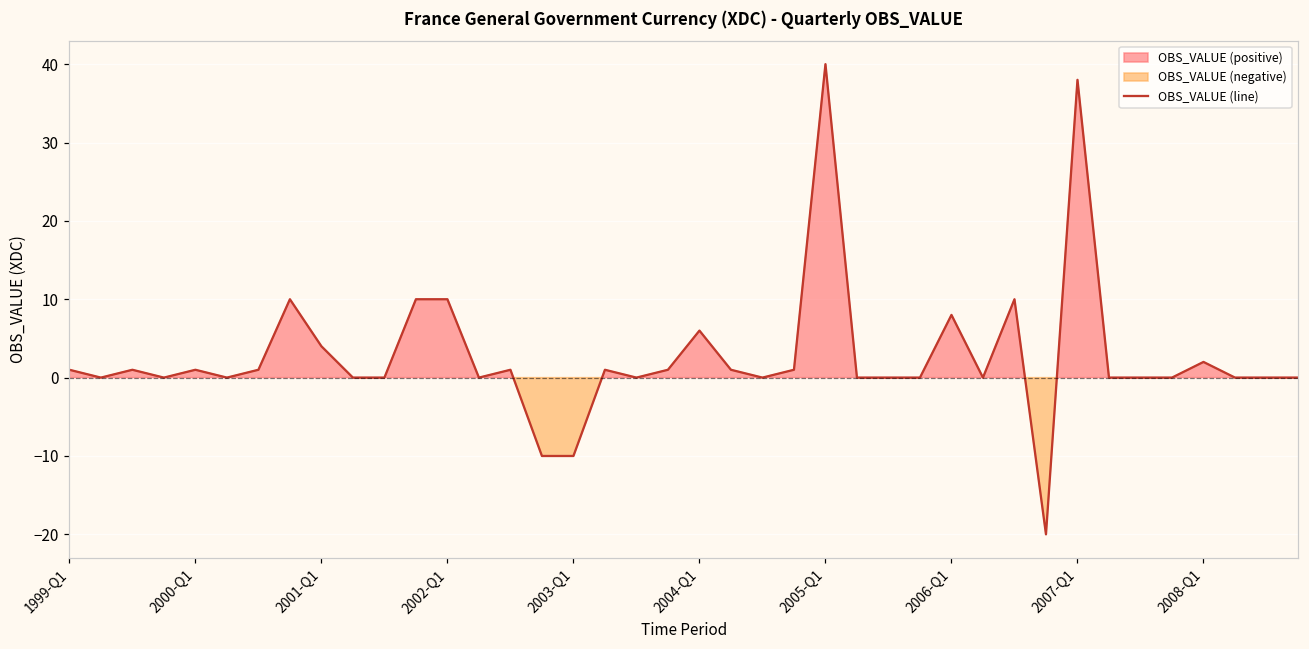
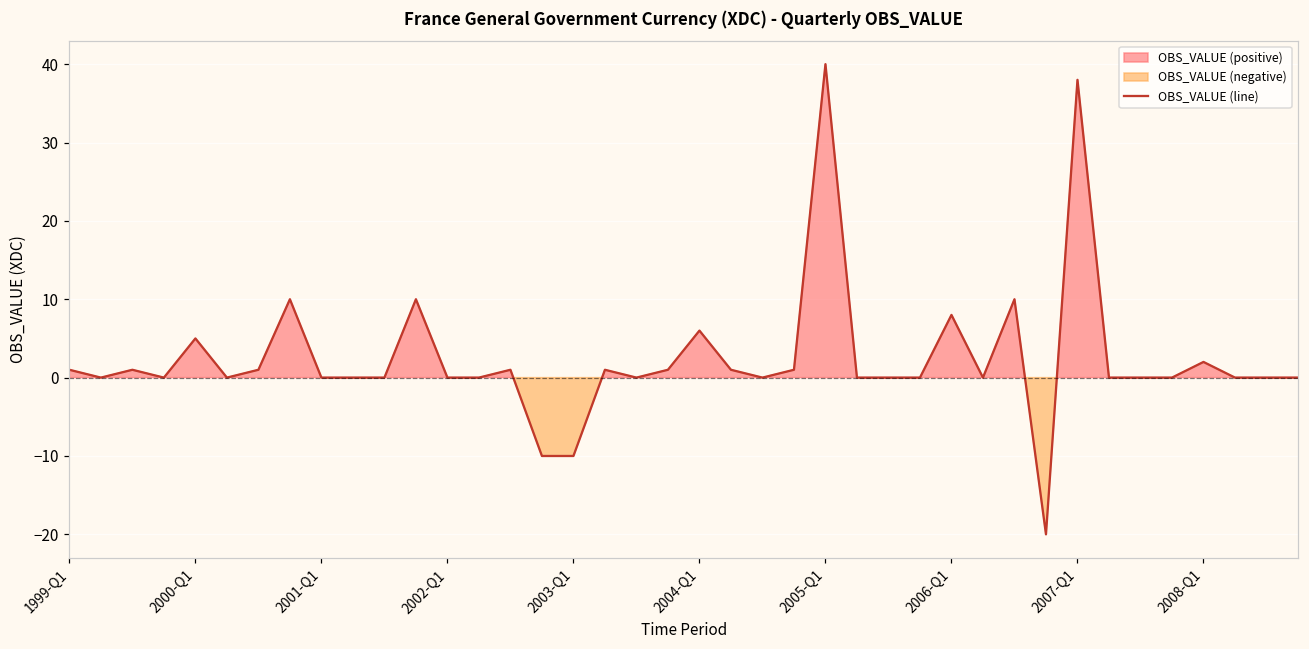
2000-Q1: 1 -> 5
2001-Q1: 4 -> 0
2002-Q1: 10 -> 0
